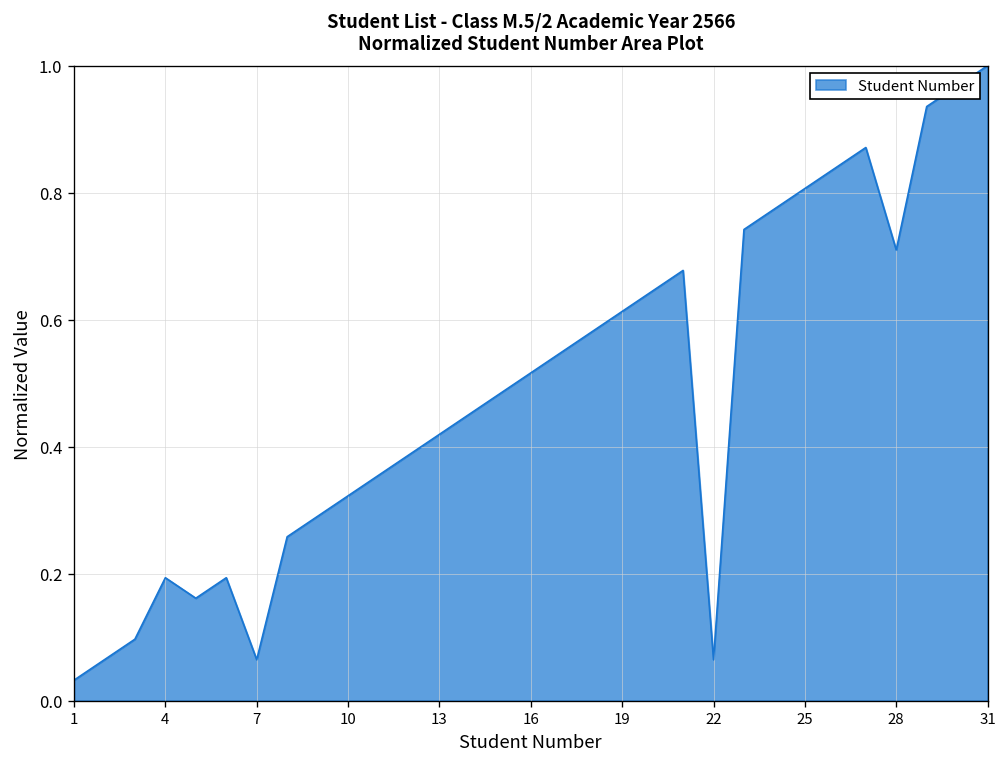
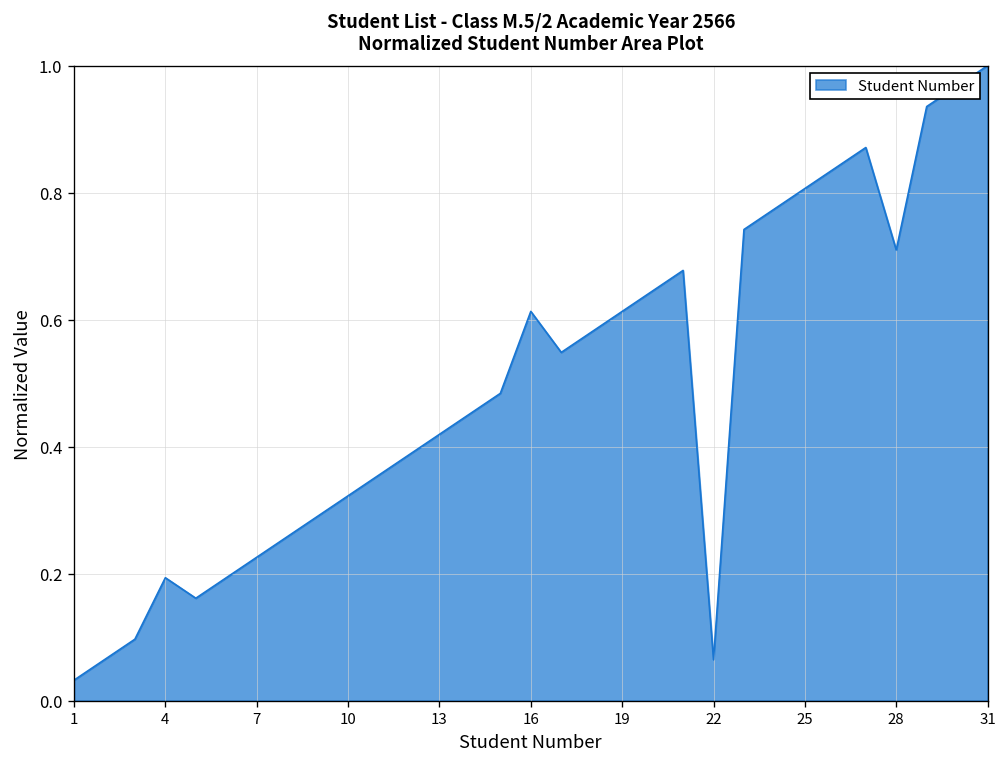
7: 0.06 -> 0.23
16: 0.52 -> 0.61
